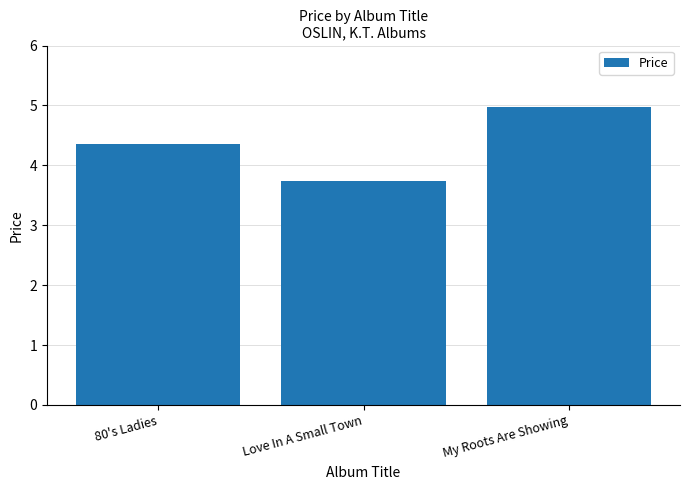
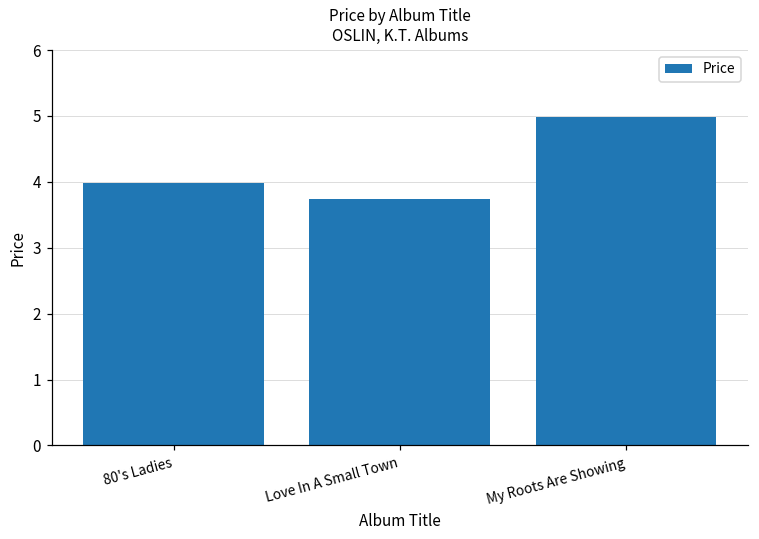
80's Ladies: 4.4 -> 4.0
